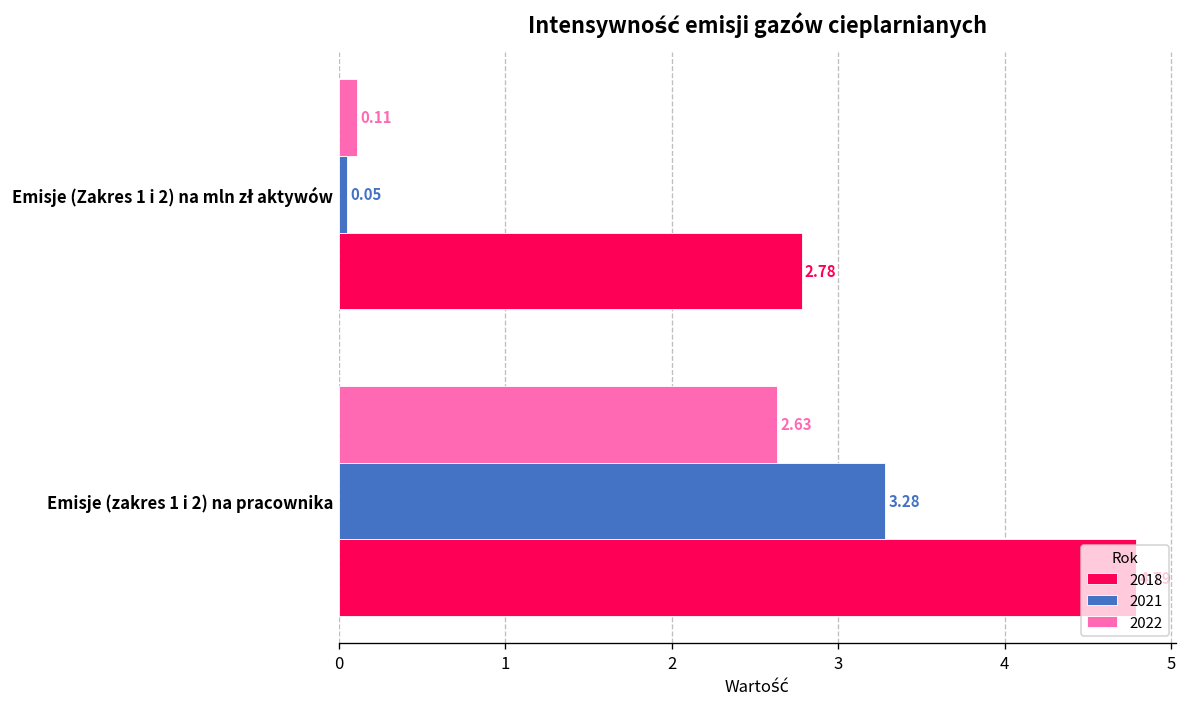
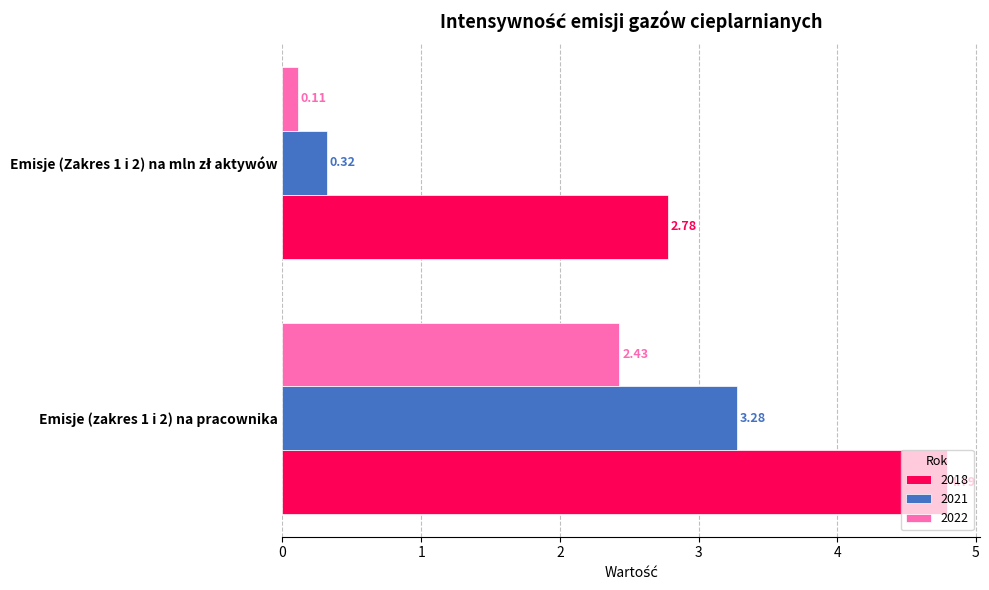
2021, Emisje (Zakres 1 i 2) na mln zł aktywów: 0.05 -> 0.32
2022, Emisje (zakres 1 i 2) na pracownika: 2.63 -> 2.43
